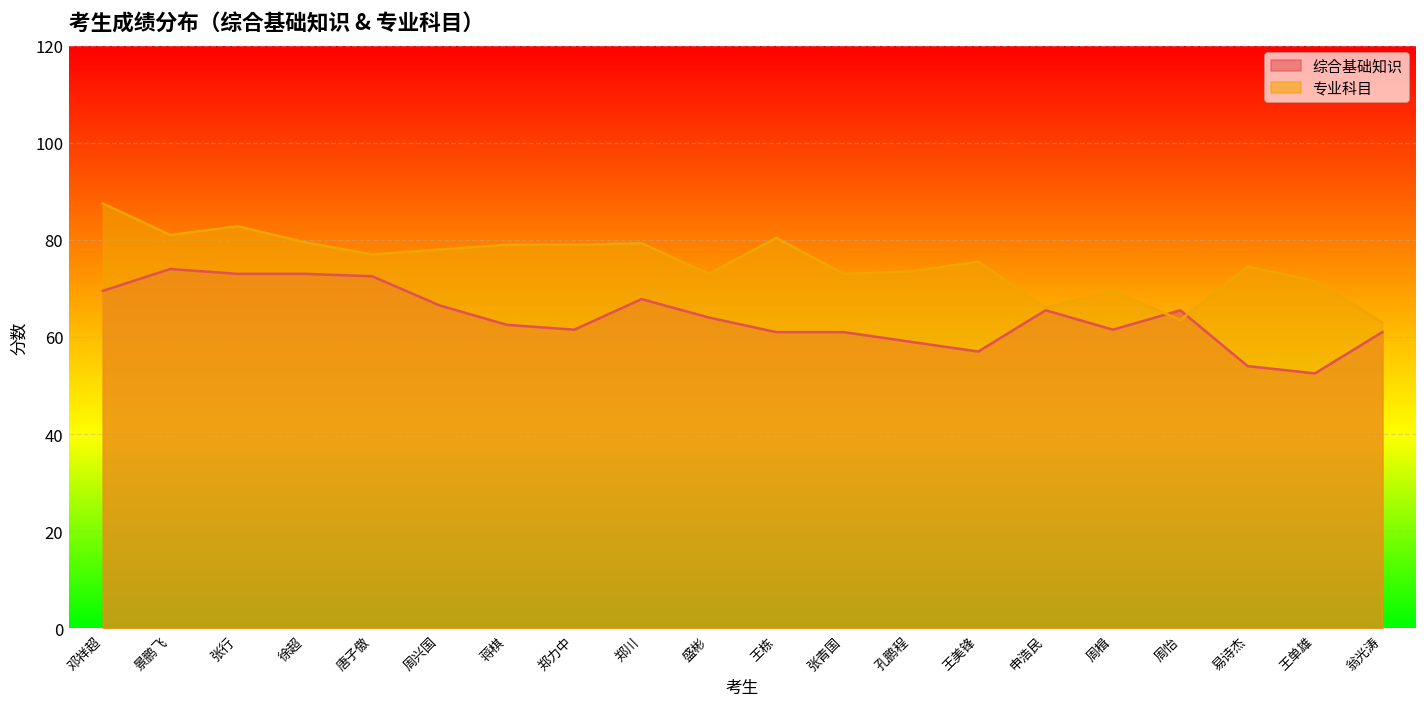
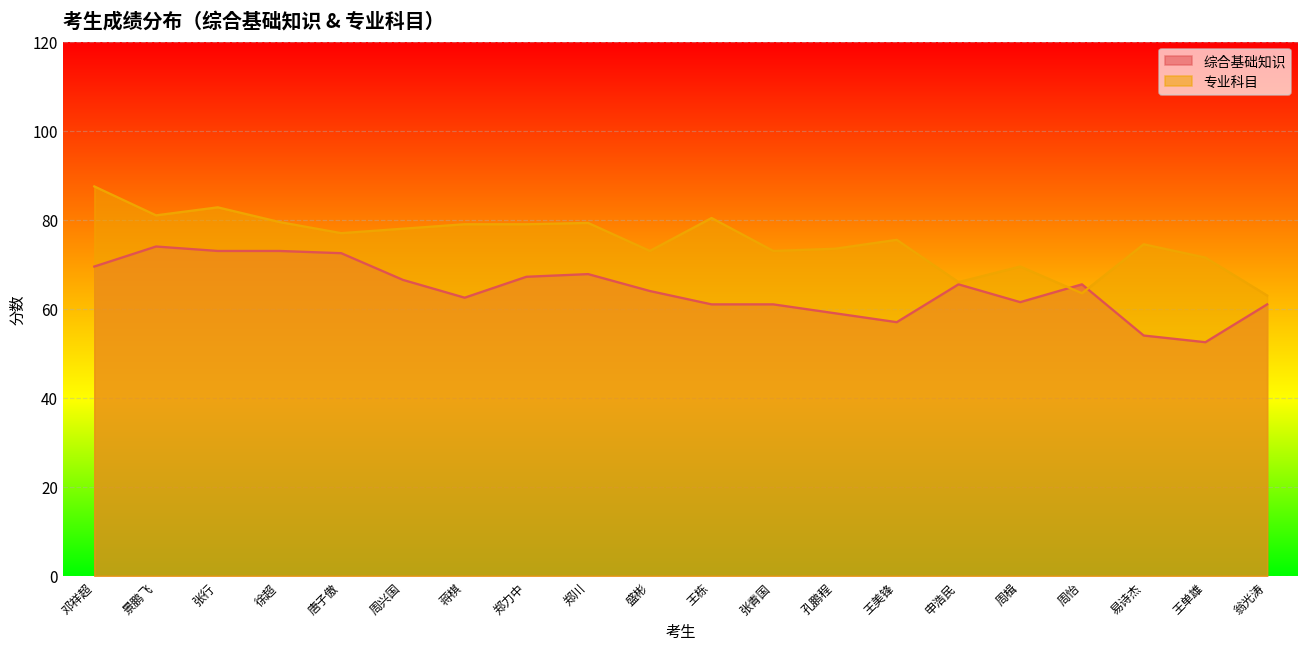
综合基础知识, 郑力中: 62 -> 67
